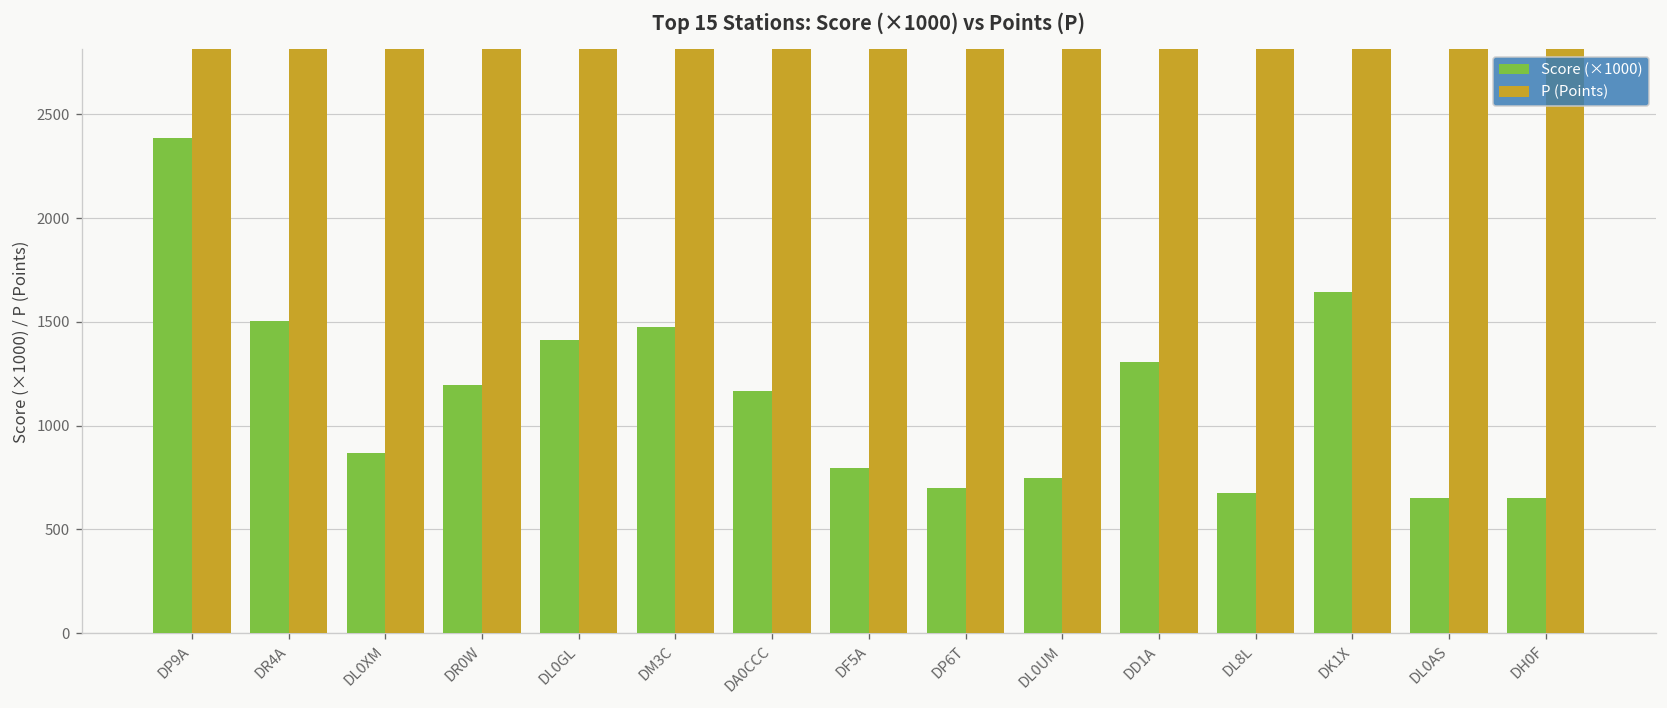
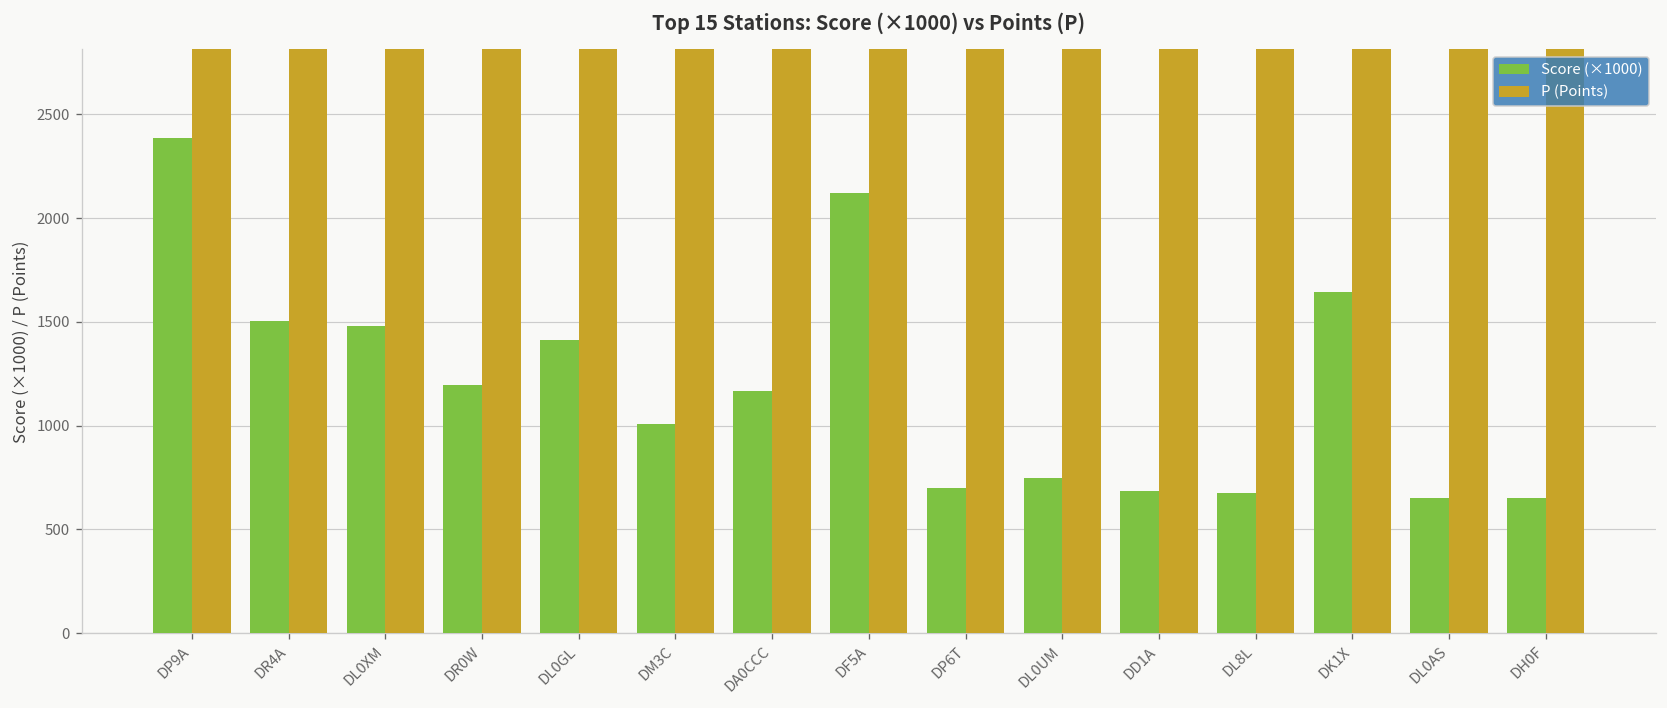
Score (×1000), DL0XM: 870 -> 1480
Score (×1000), DM3C: 1480 -> 1010
Score (×1000), DF5A: 790 -> 2120
Score (×1000), DD1A: 1300 -> 690
